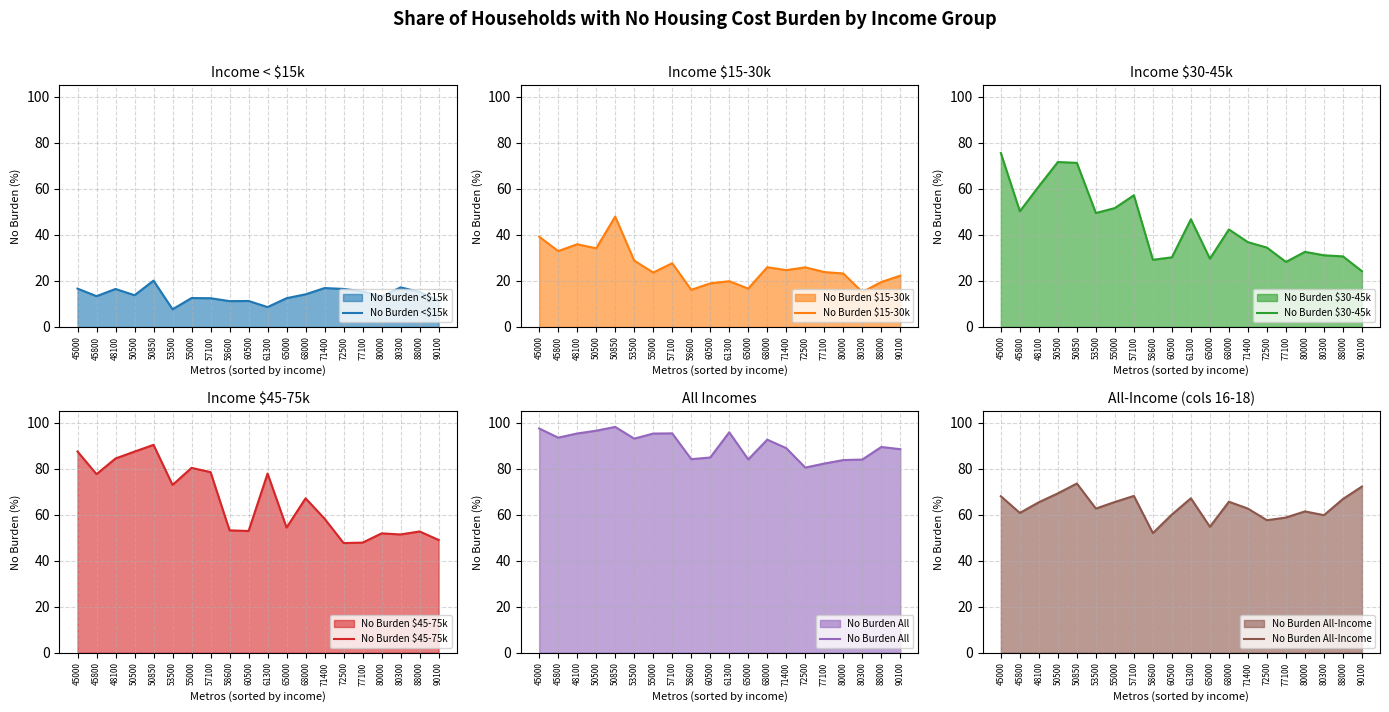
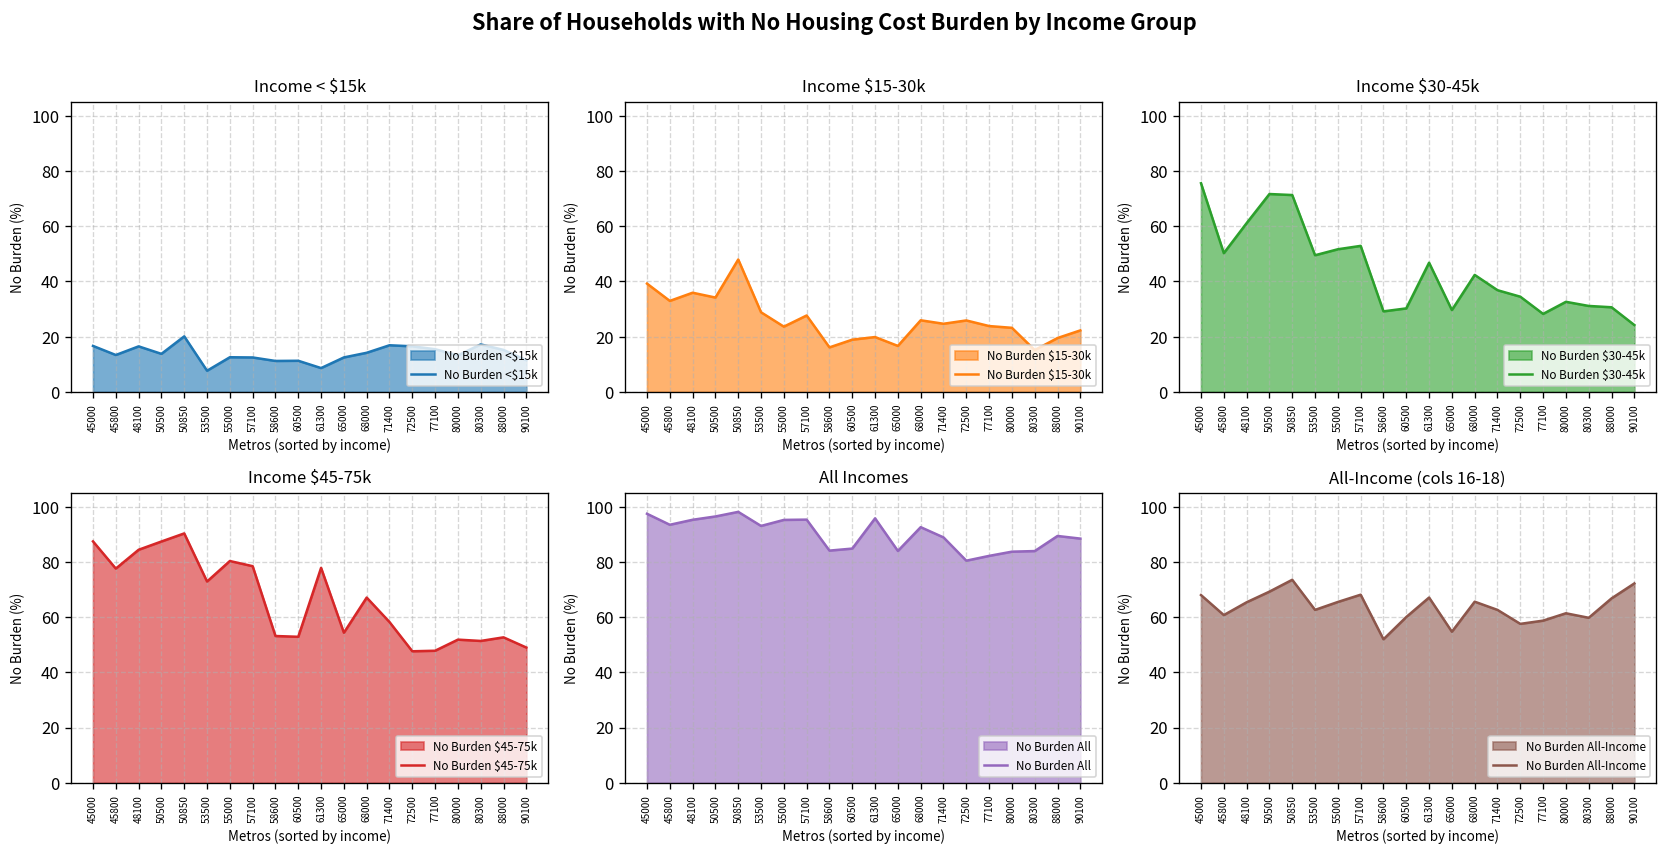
Income $30-45k, 57100: 57 -> 53
